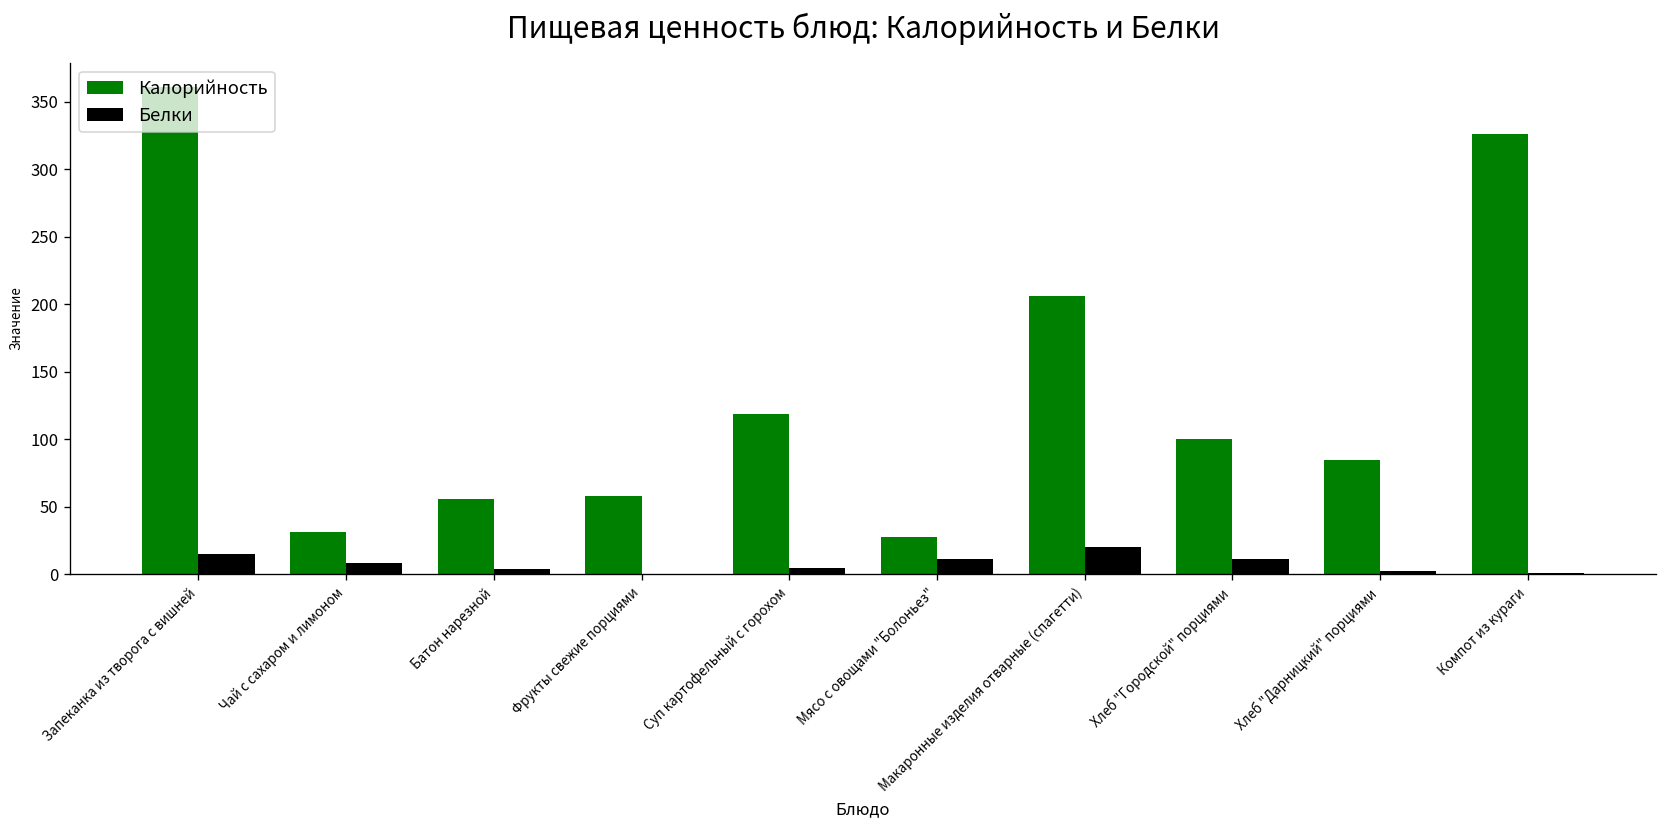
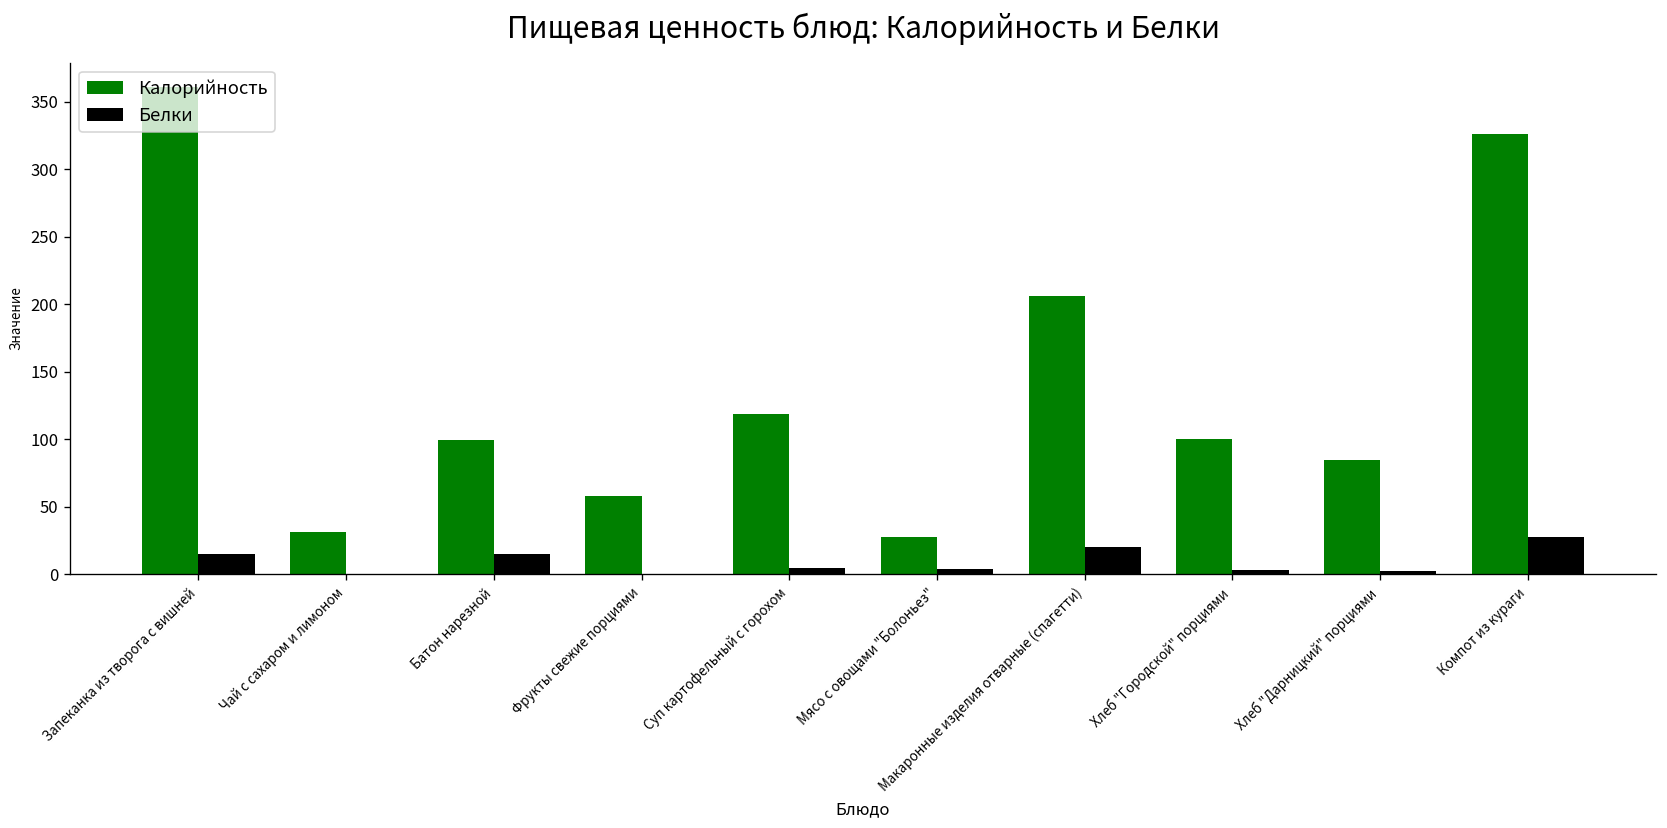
Белки, Чай с сахаром и лимоном: 9 -> 0
Калорийность, Батон нарезной: 56 -> 99
Белки, Батон нарезной: 4 -> 15
Белки, Мясо с овощами "Болоньез": 12 -> 4
Белки, Хлеб "Городской" порциями: 11 -> 3
Белки, Компот из кураги: 1 -> 28
